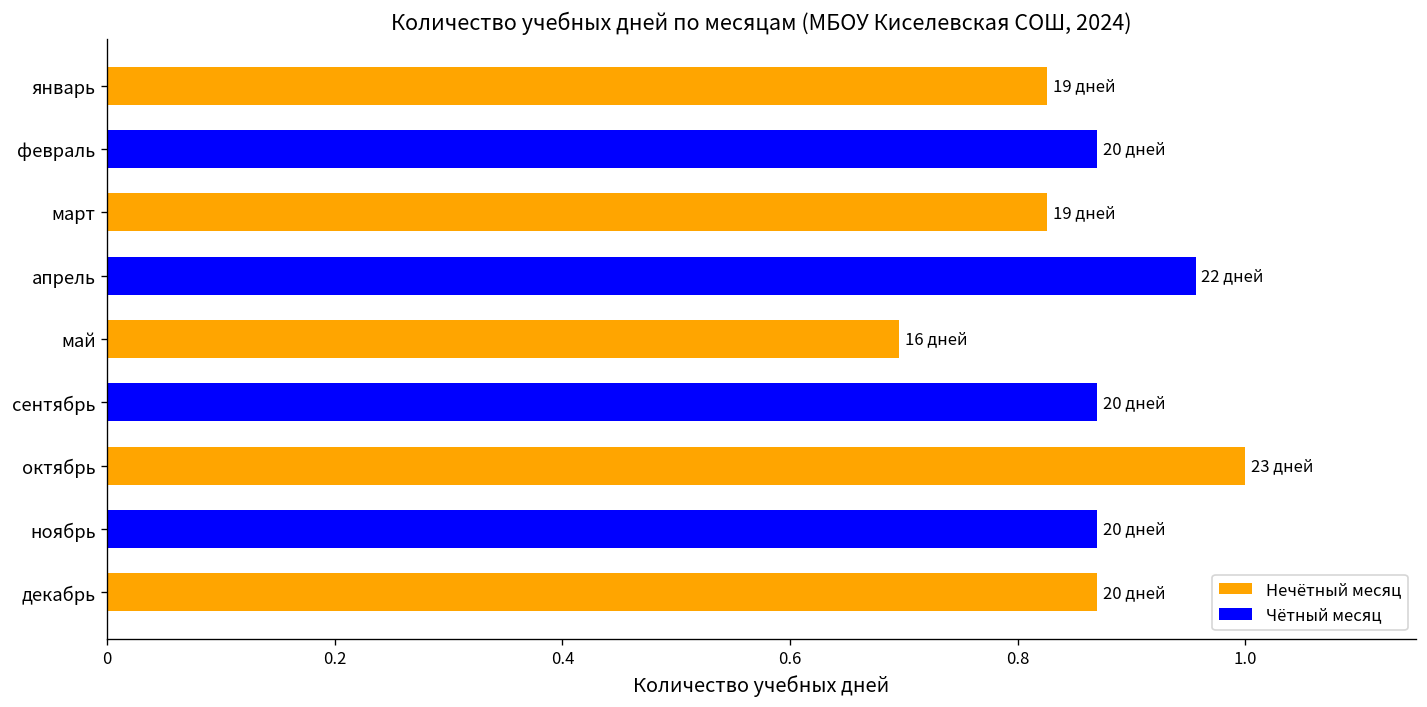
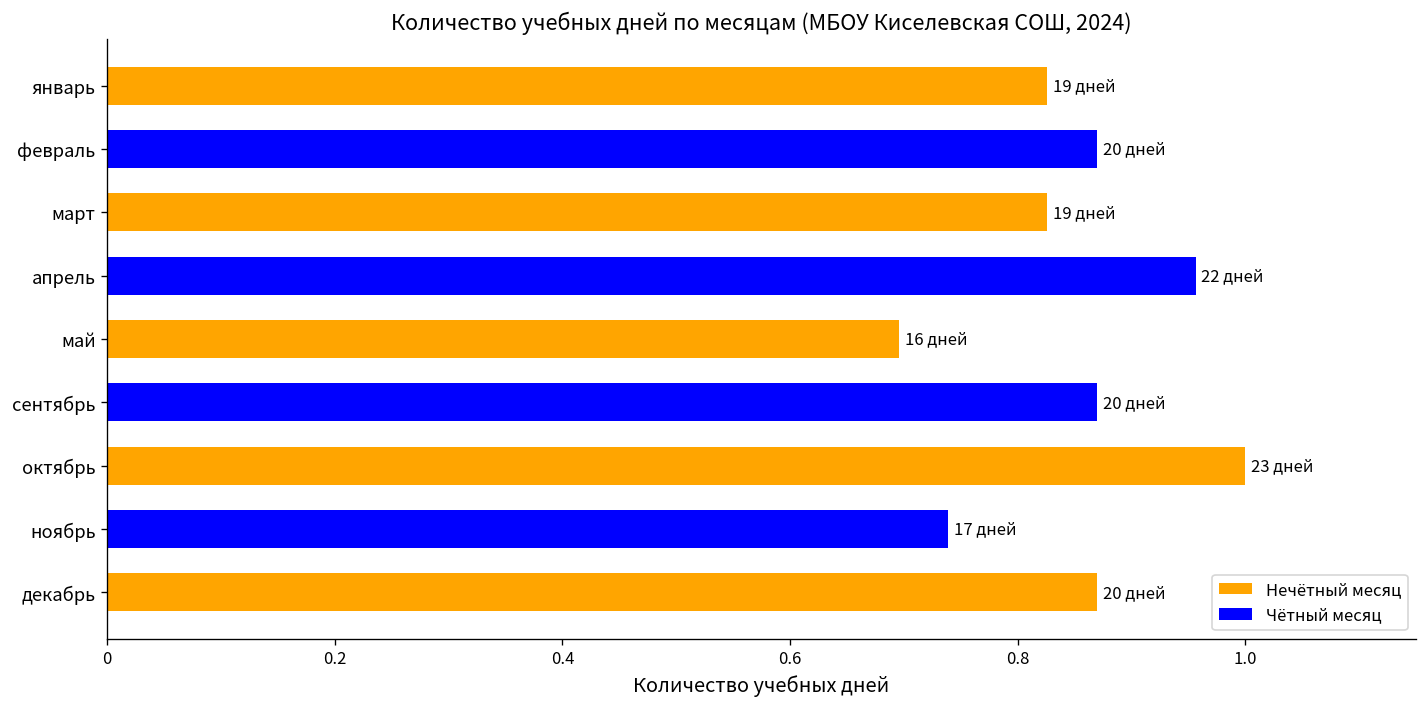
ноябрь: 20 -> 17
